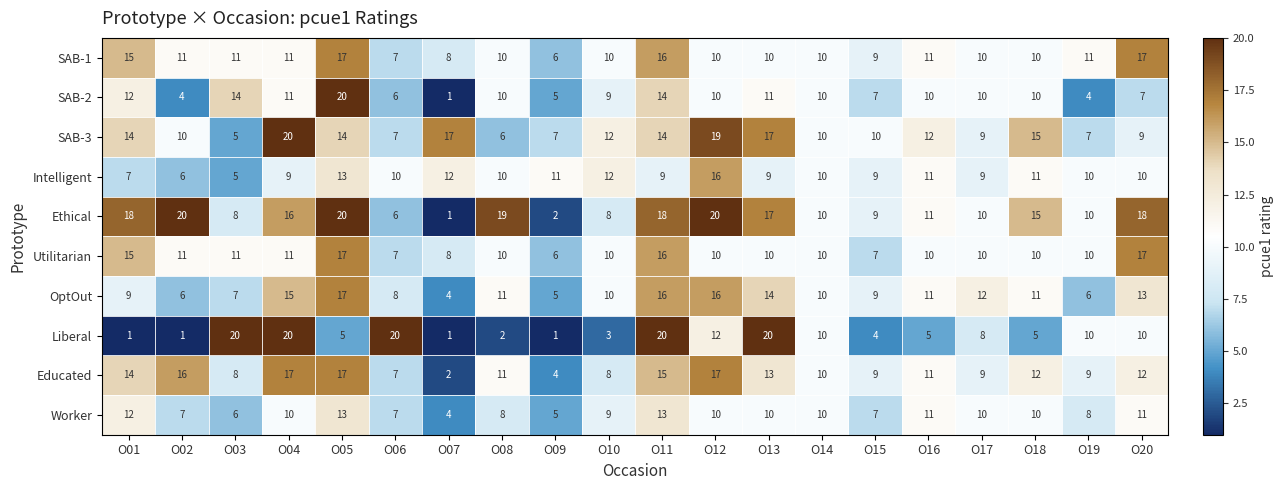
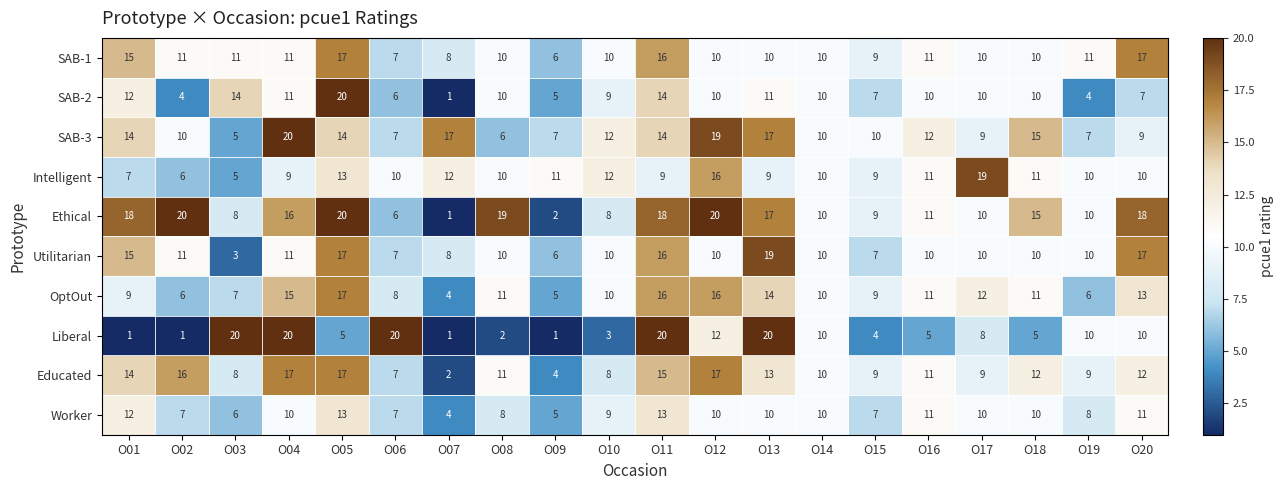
Intelligent, O17: 9 -> 19
Utilitarian, O03: 11 -> 3
Utilitarian, O13: 10 -> 19
